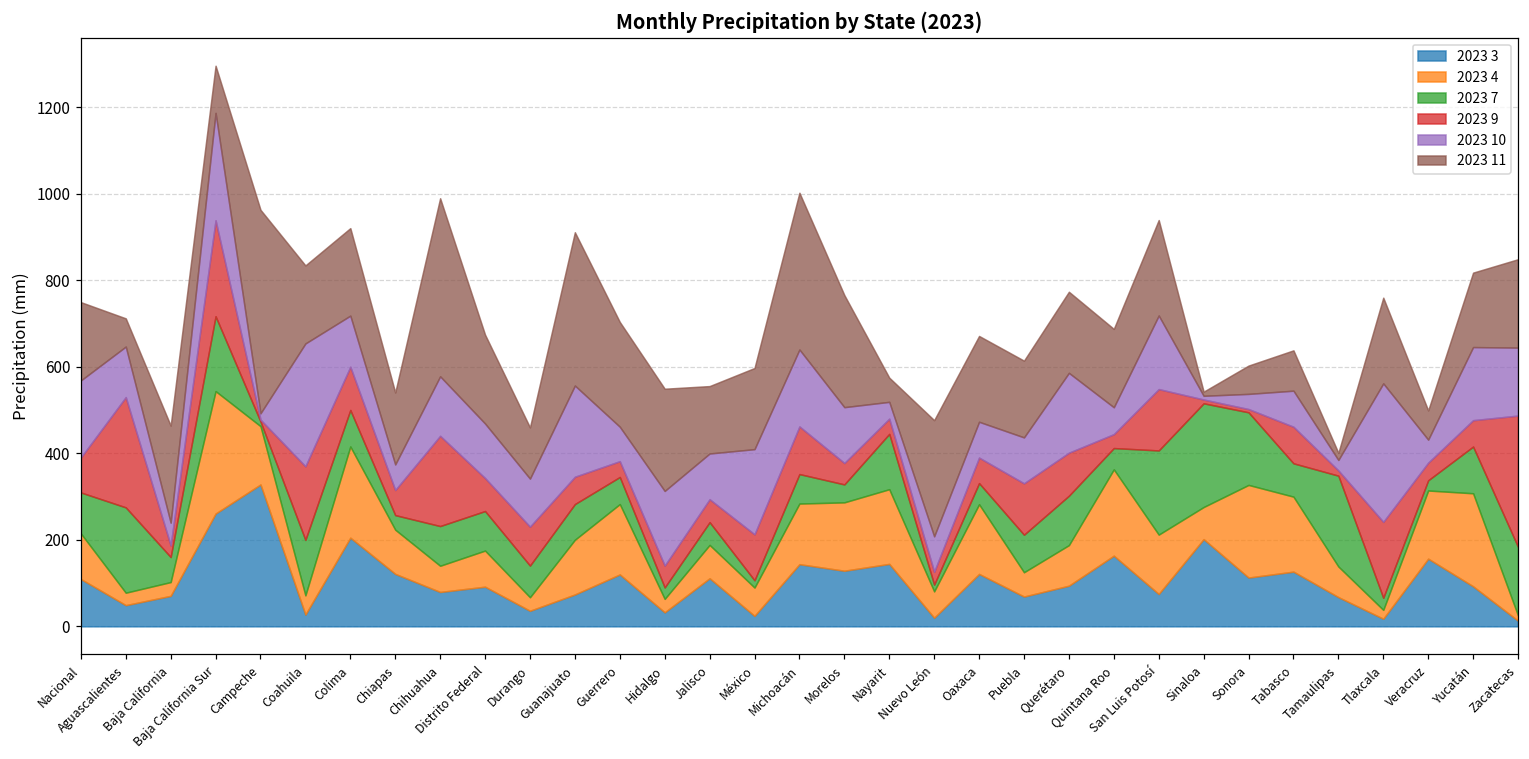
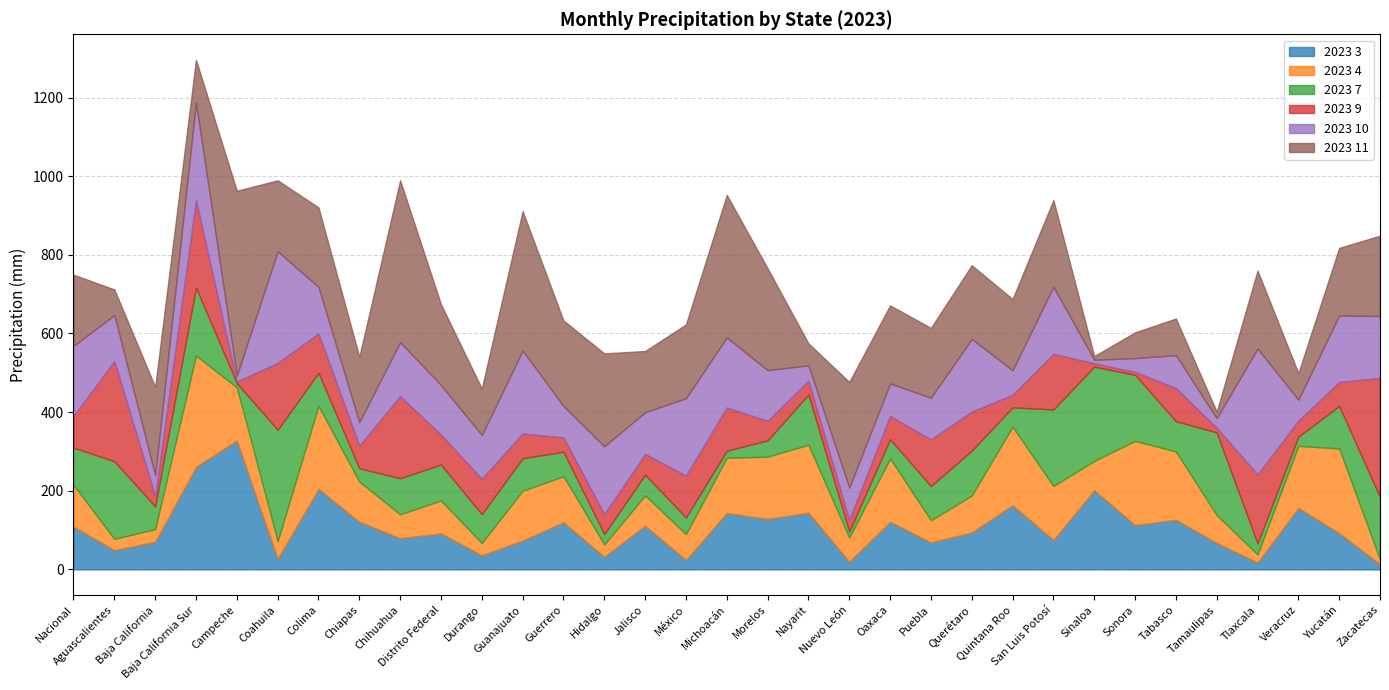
2023 7, Coahuila: 130 -> 280
2023 4, Guerrero: 160 -> 120
2023 11, Guerrero: 240 -> 220
2023 7, México: 20 -> 40
2023 7, Michoacán: 70 -> 20
